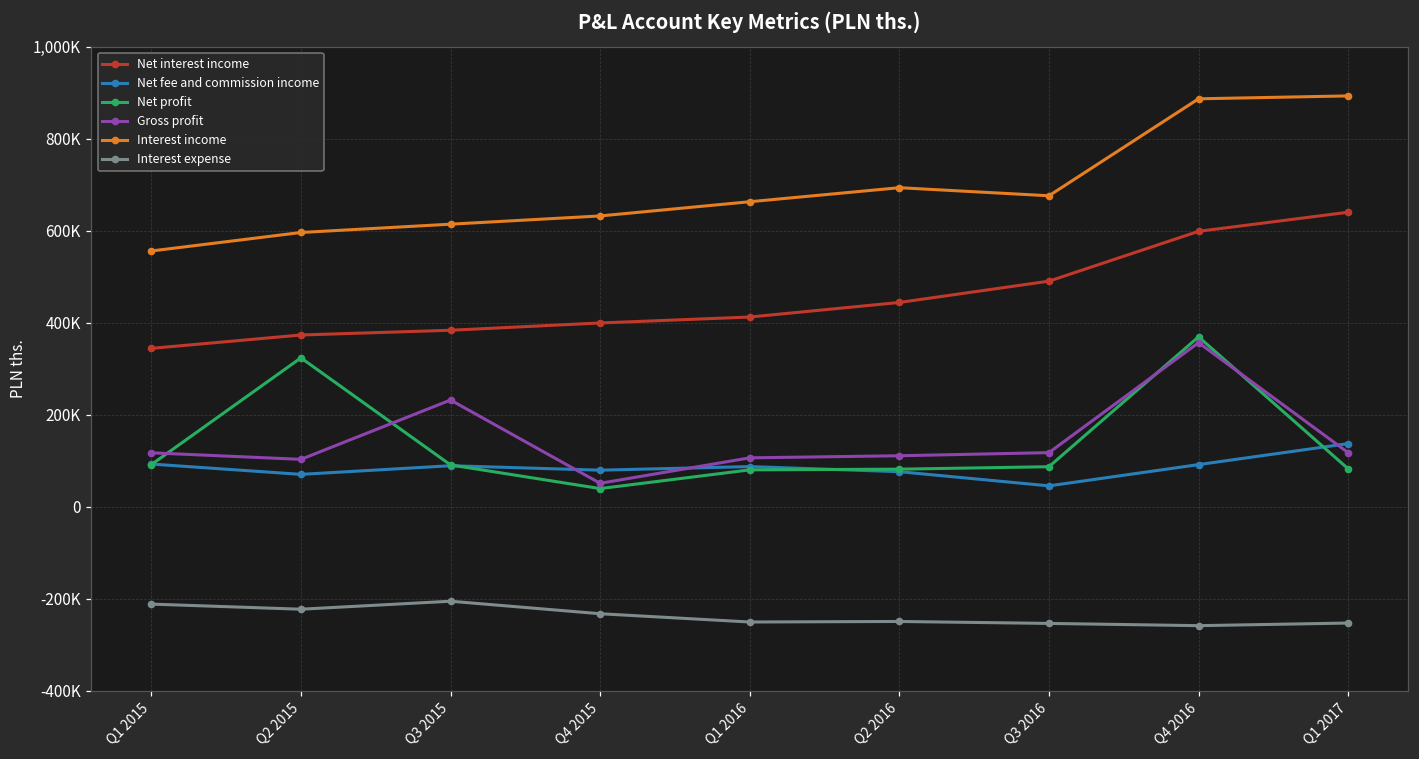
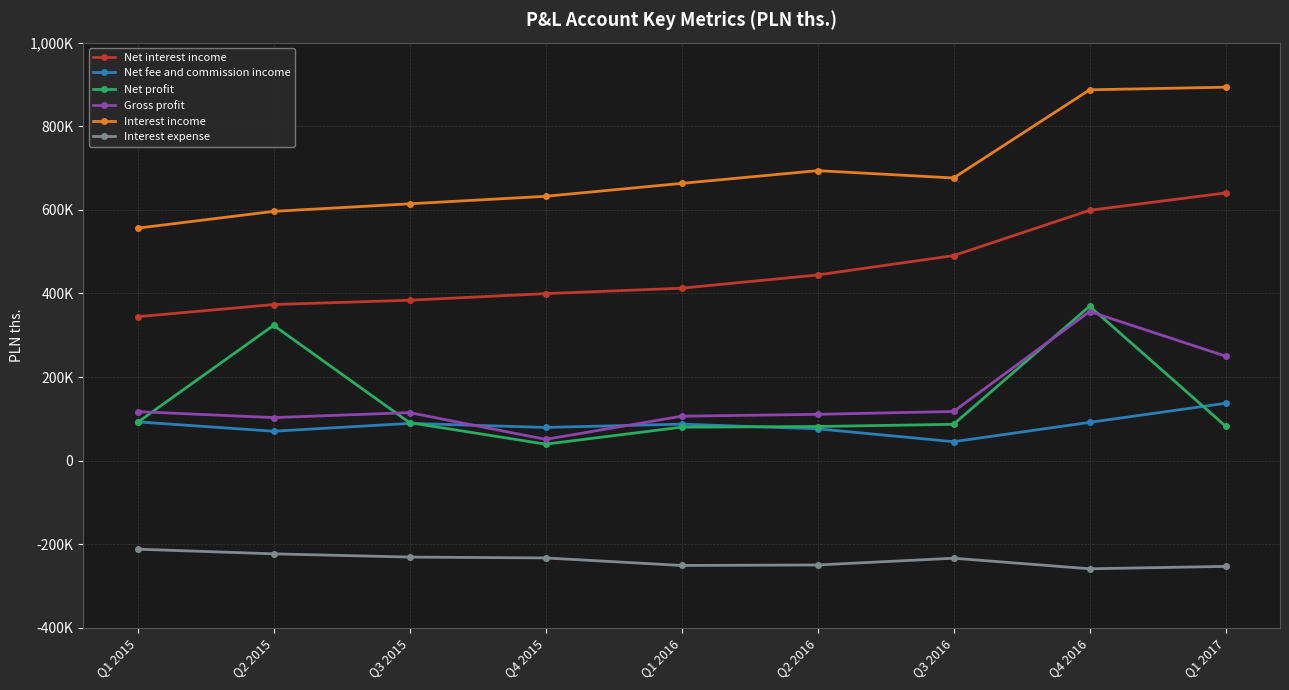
Gross profit, Q3 2015: 230,000 -> 110,000
Interest expense, Q3 2015: -210,000 -> -230,000
Interest expense, Q3 2016: -250,000 -> -230,000
Gross profit, Q1 2017: 120,000 -> 250,000
